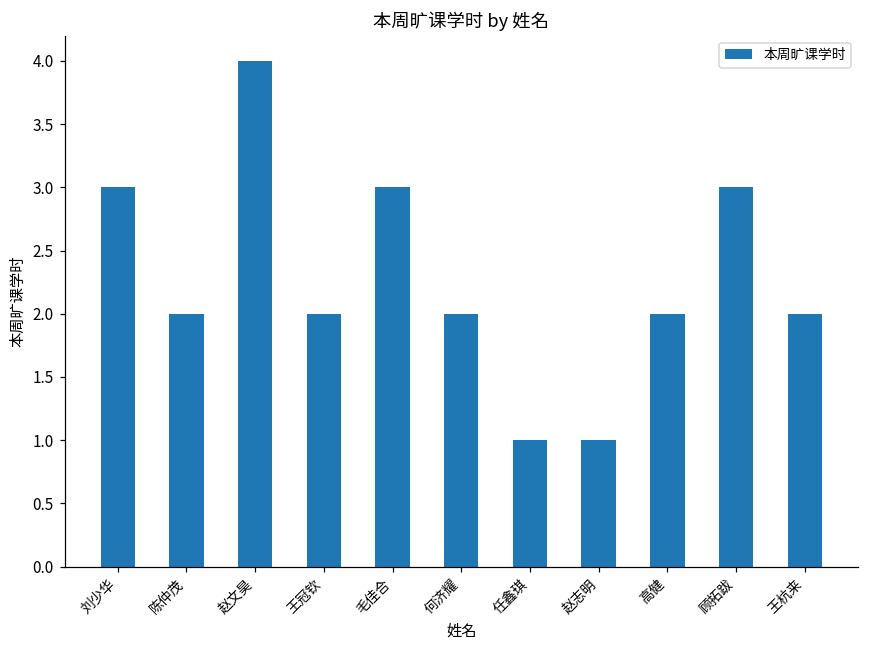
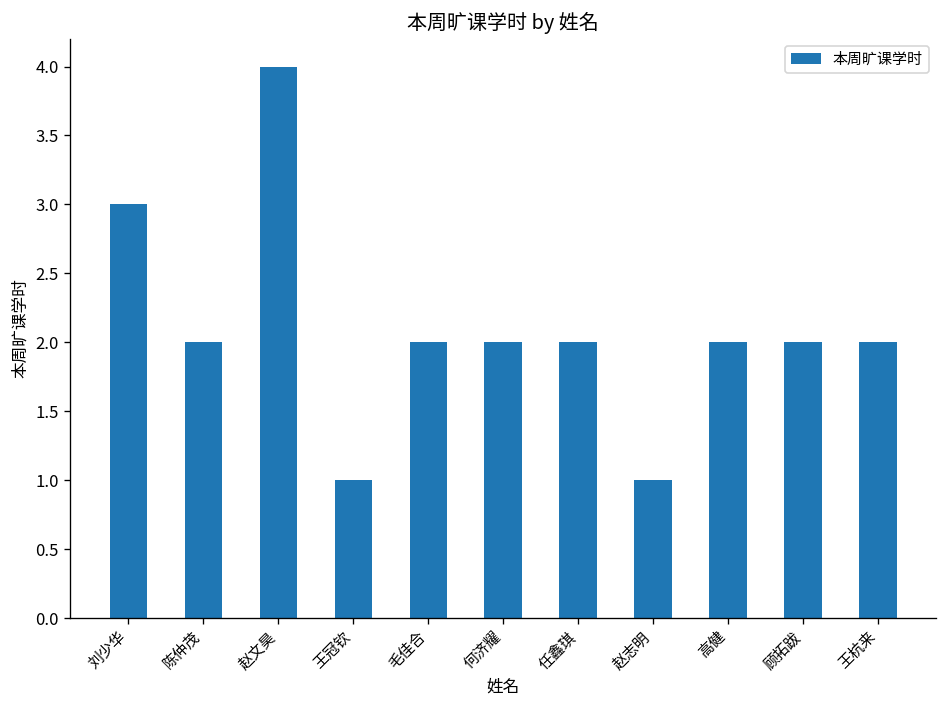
王冠钦: 2 -> 1
毛佳合: 3 -> 2
任鑫琪: 1 -> 2
顾拓跋: 3 -> 2
